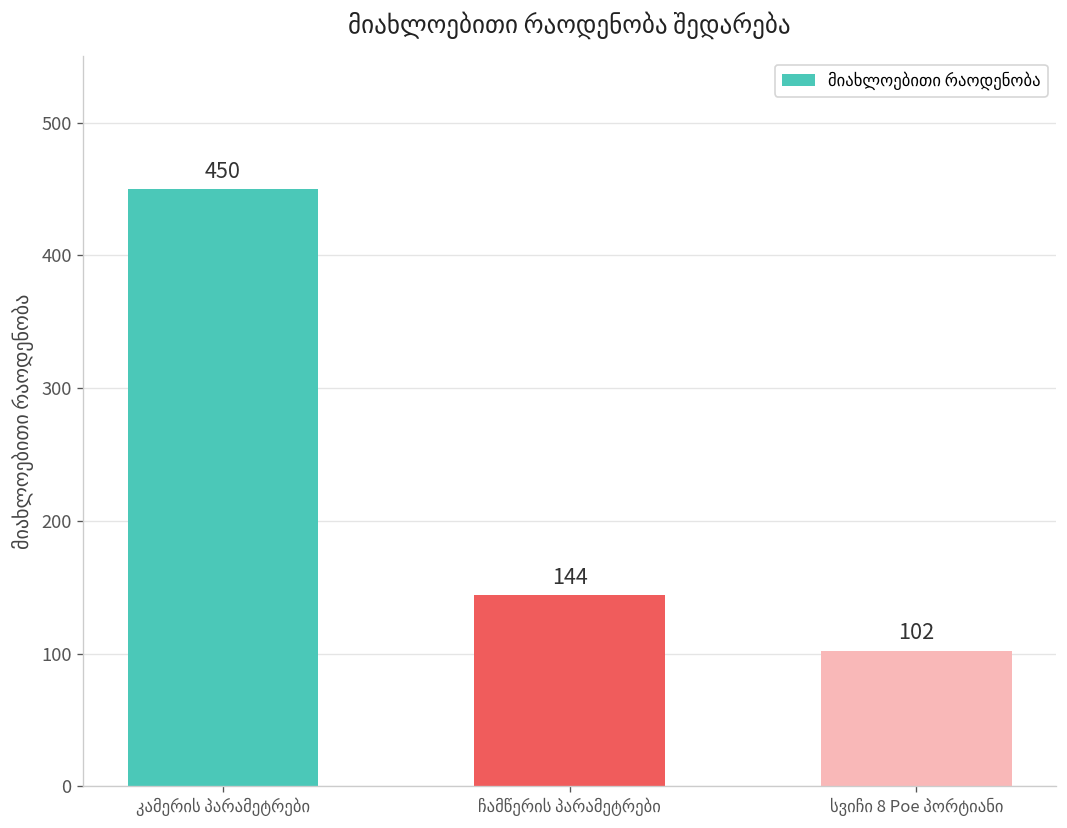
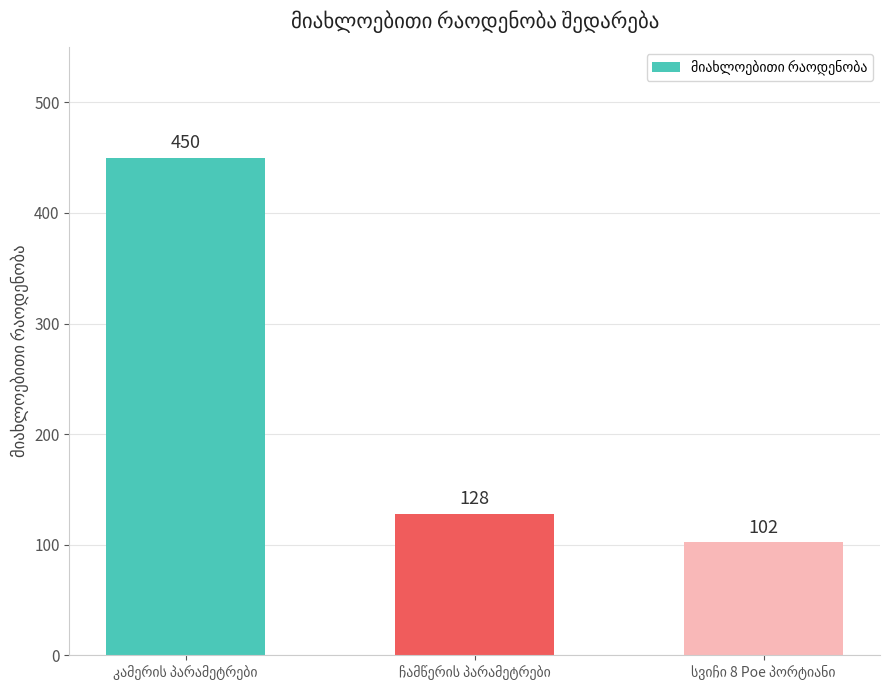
ჩამწერის პარამეტრები: 144 -> 128
